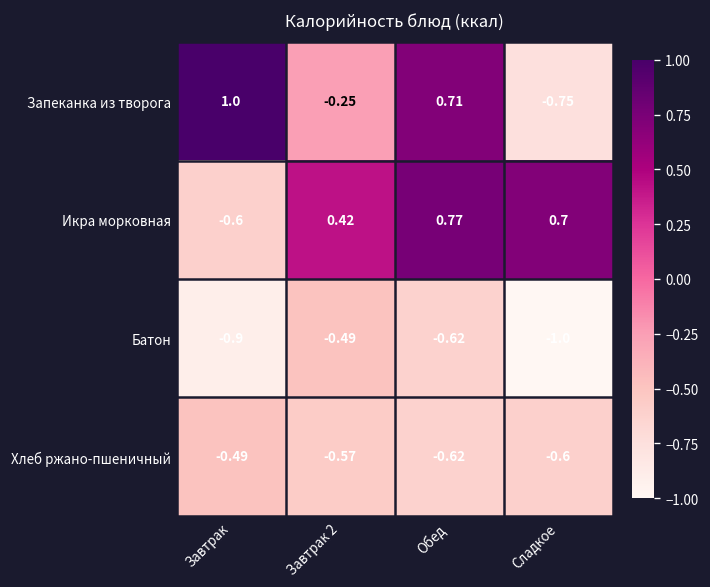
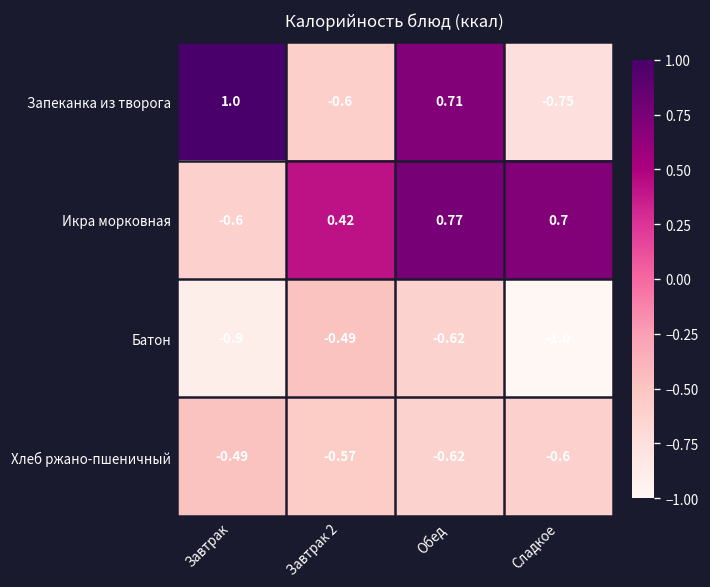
Запеканка из творога, Завтрак 2: -0.25 -> -0.6
